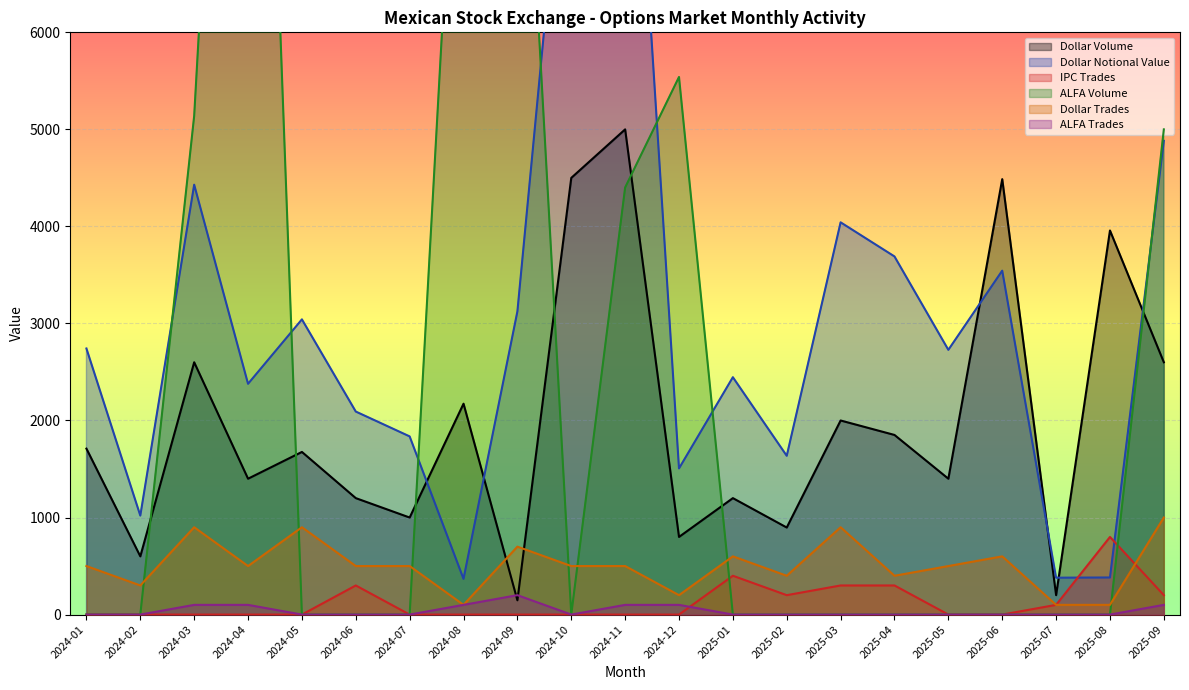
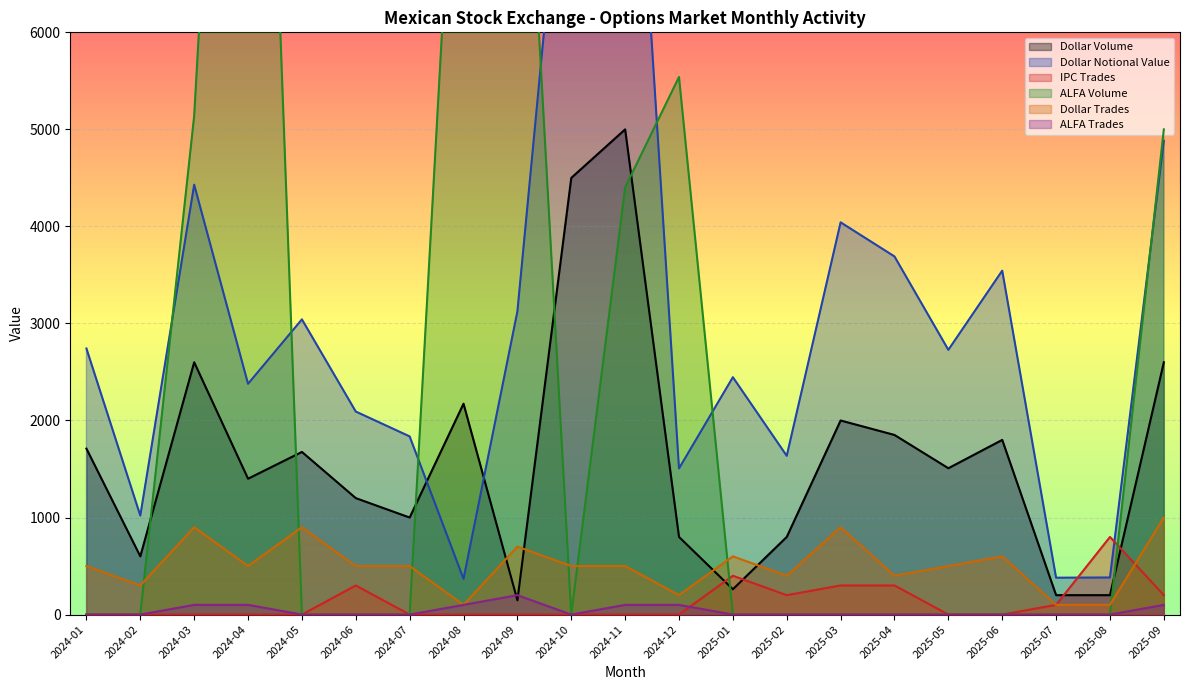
Dollar Volume, 2025-01: 1200 -> 300
Dollar Volume, 2025-02: 900 -> 800
Dollar Volume, 2025-05: 1400 -> 1500
Dollar Volume, 2025-06: 4500 -> 1800
Dollar Volume, 2025-08: 4000 -> 200
